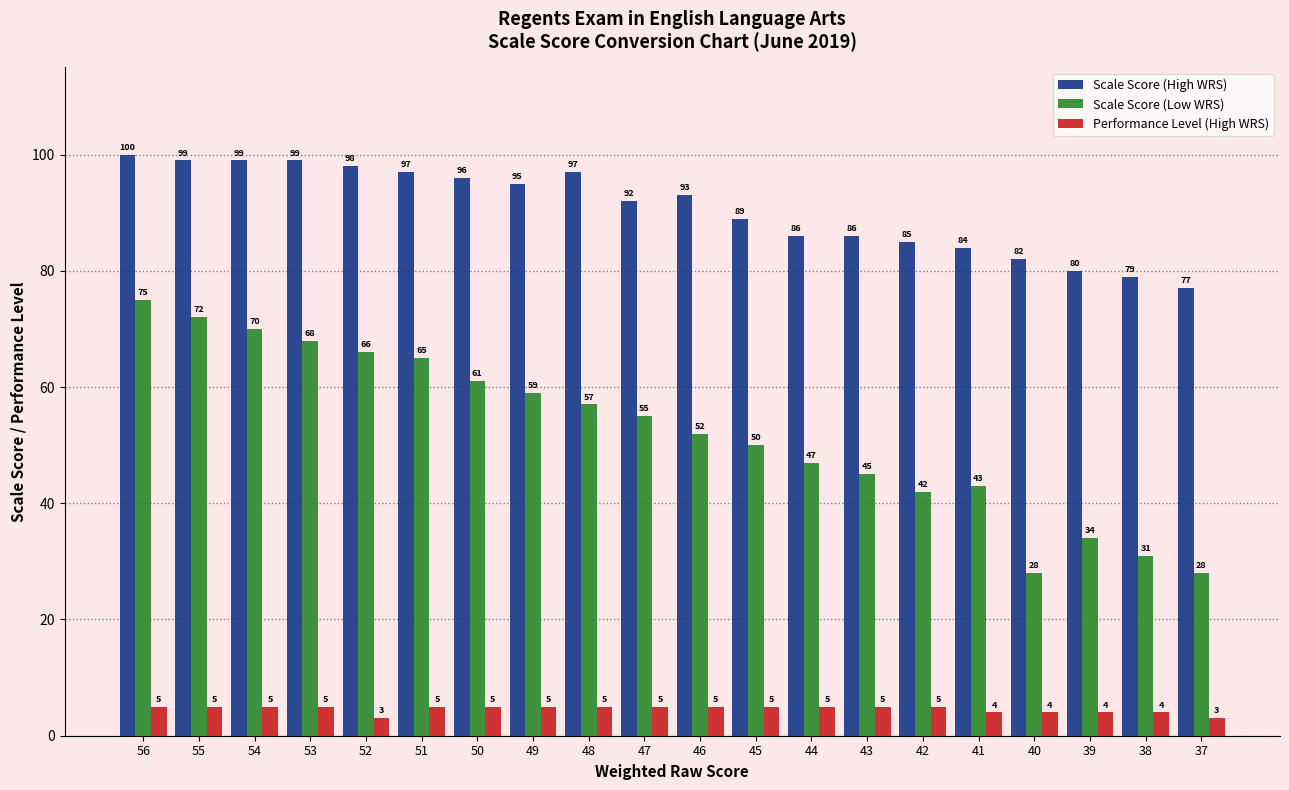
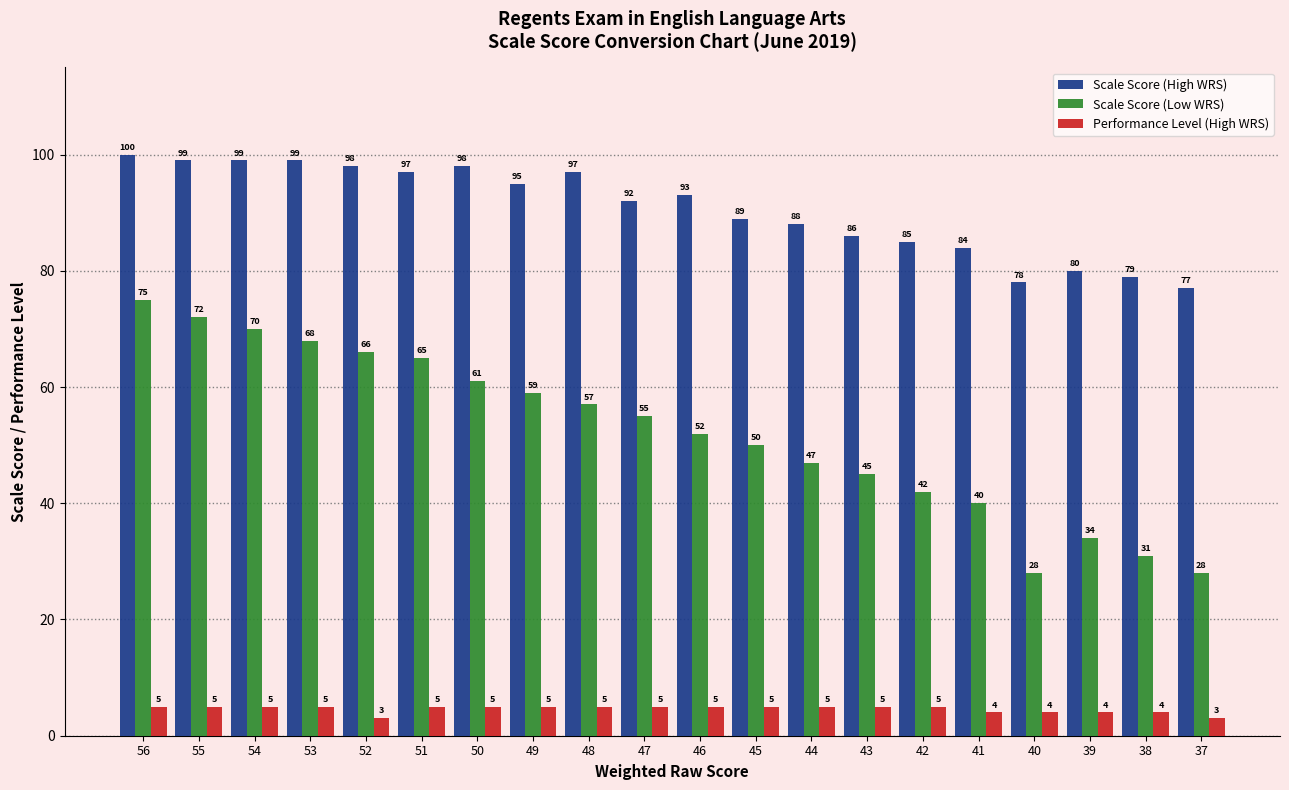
Scale Score (High WRS), 50: 96 -> 98
Scale Score (High WRS), 44: 86 -> 88
Scale Score (Low WRS), 41: 43 -> 40
Scale Score (High WRS), 40: 82 -> 78
